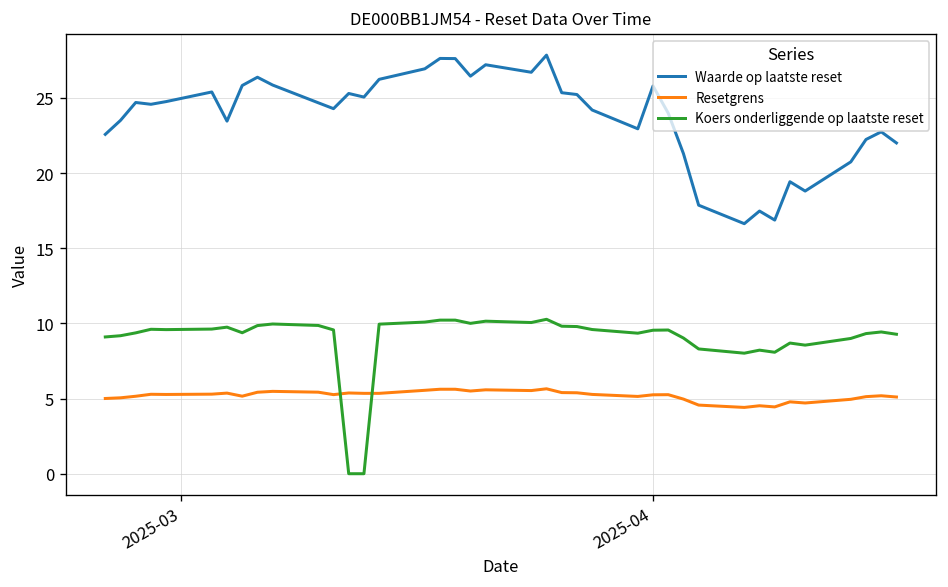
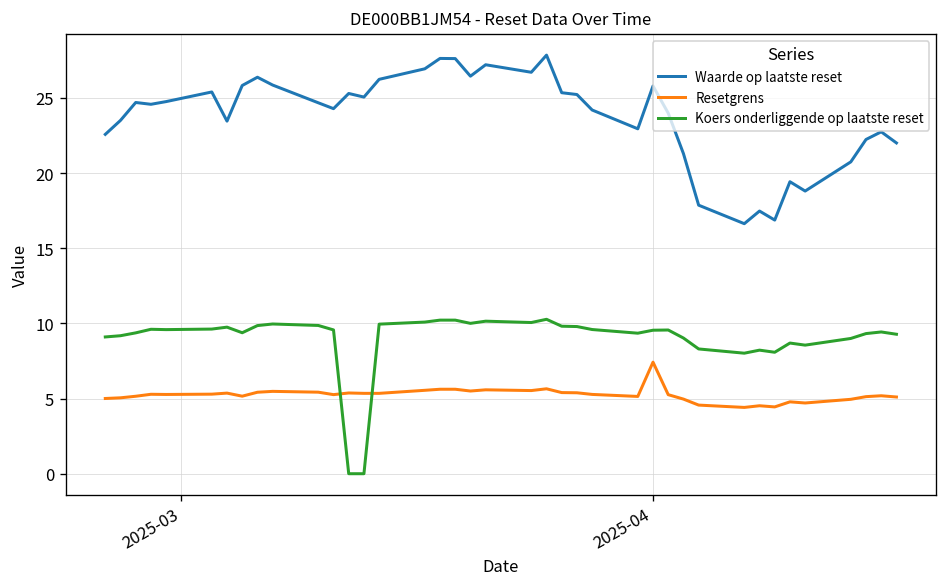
Resetgrens, 2025-04: 5.2 -> 7.4
